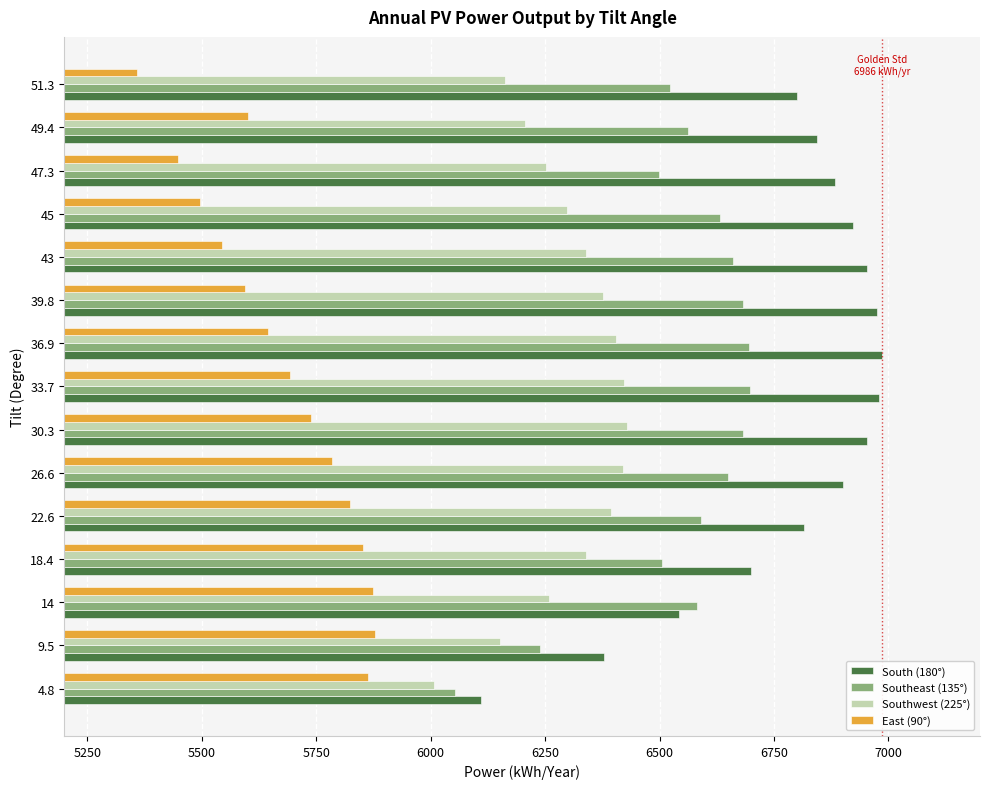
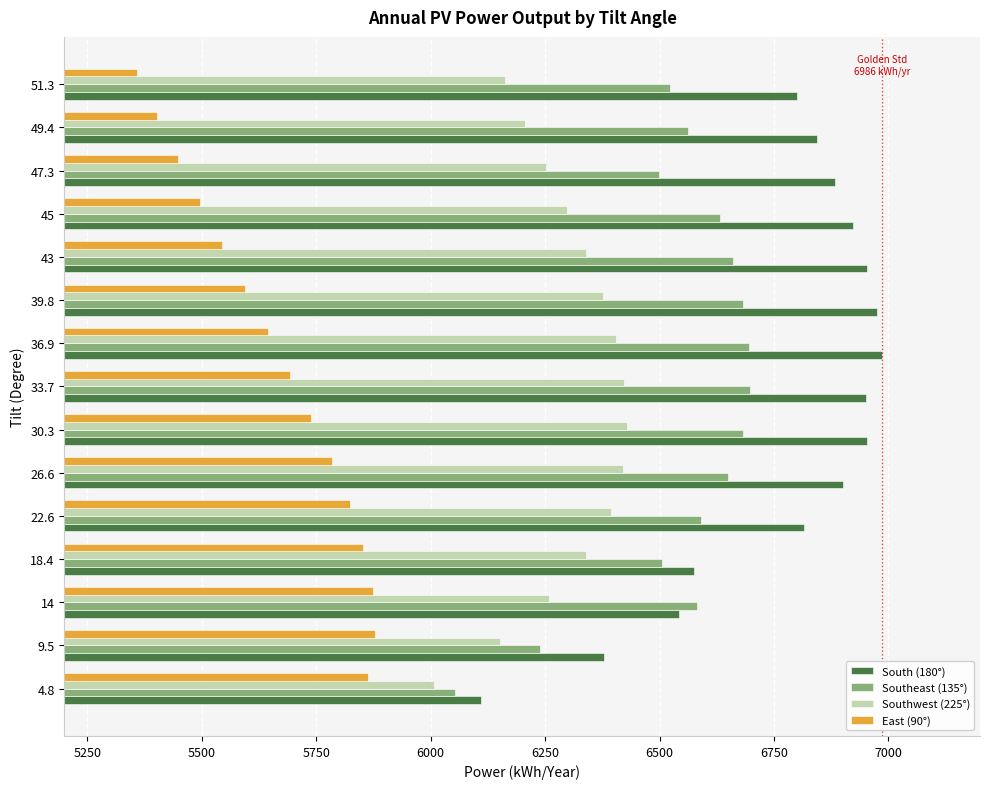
East (90°), 49.4: 5600 -> 5400
South (180°), 33.7: 6980 -> 6950
South (180°), 18.4: 6700 -> 6580
